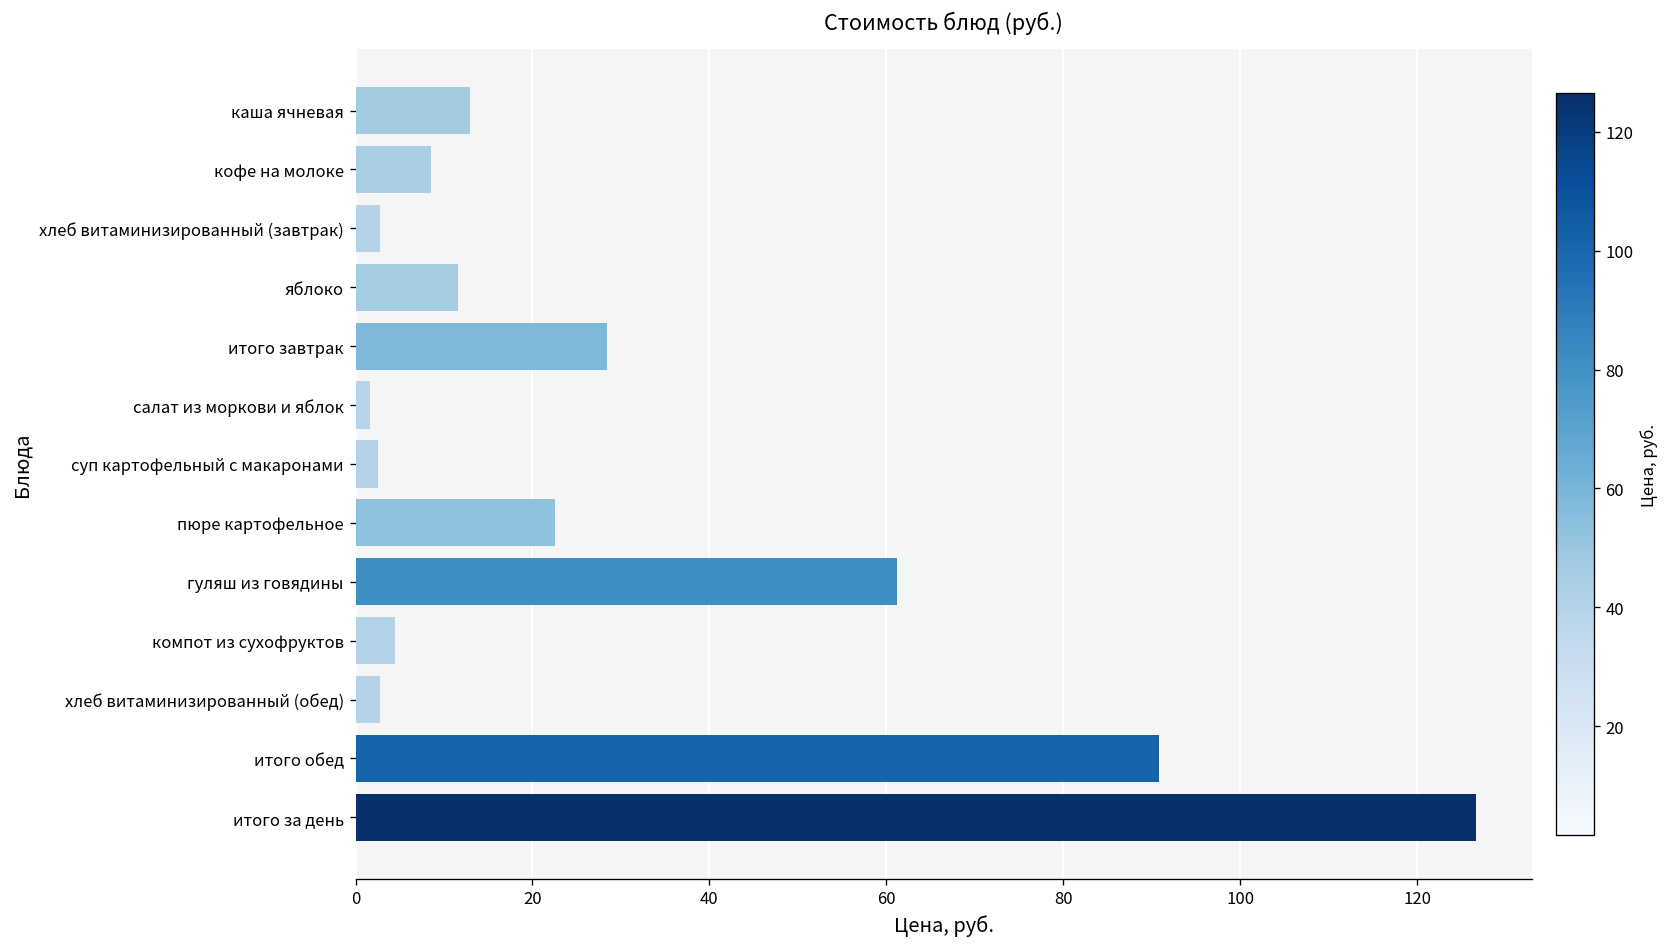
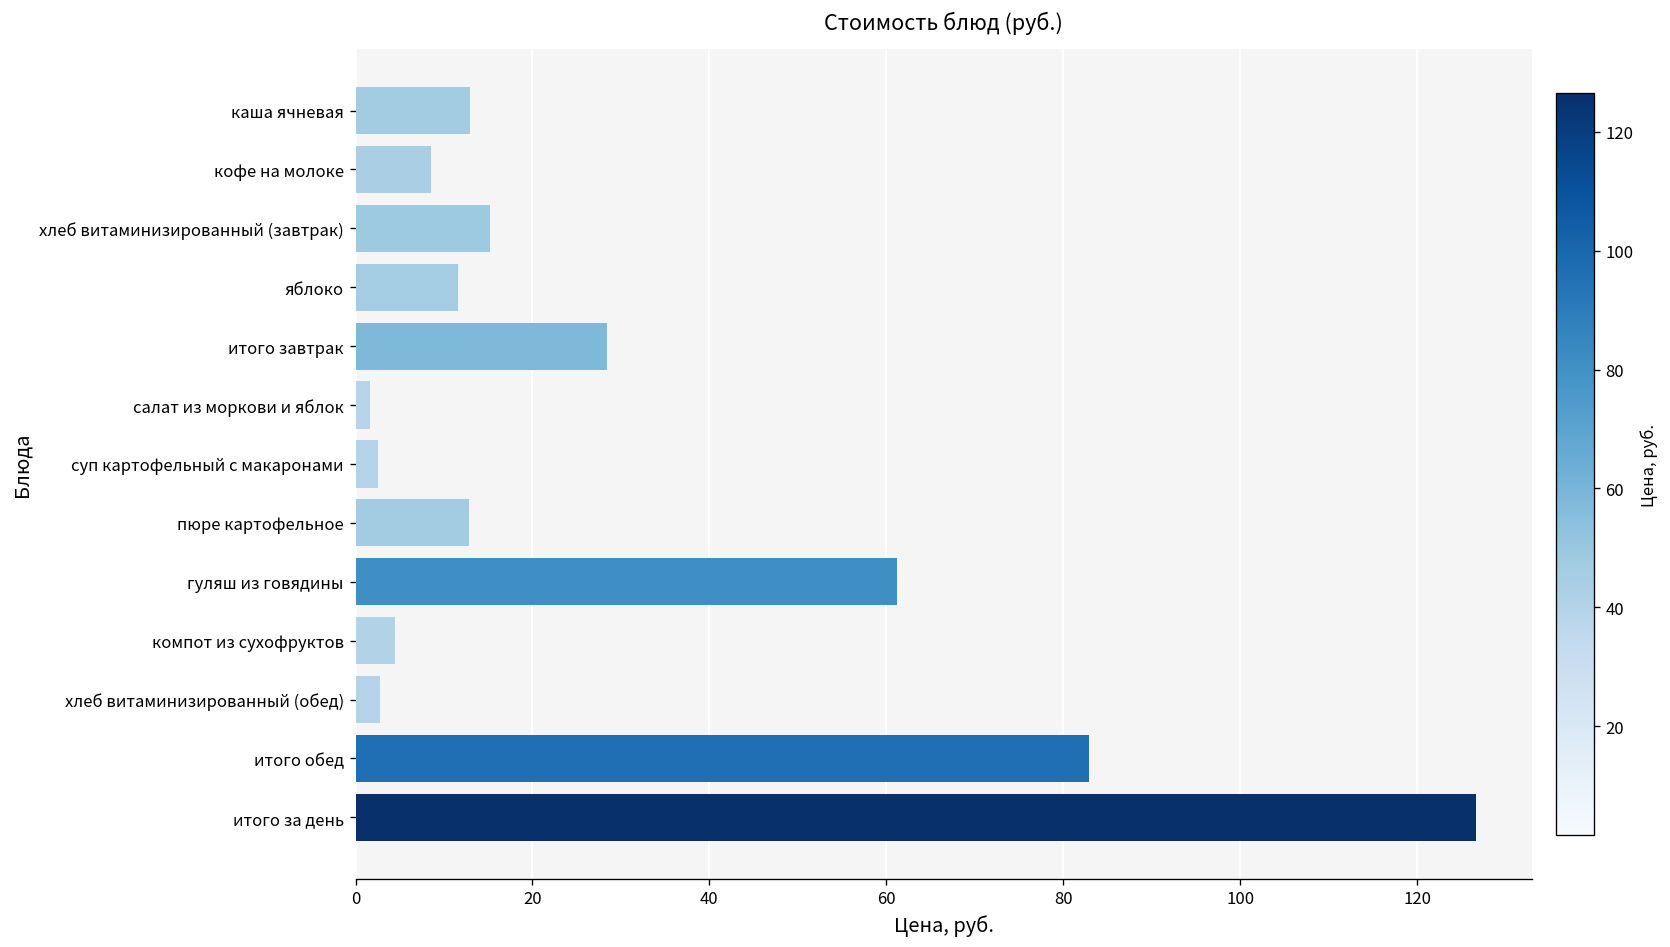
хлеб витаминизированный (завтрак): 3 -> 15
пюре картофельное: 22 -> 13
итого обед: 91 -> 83
